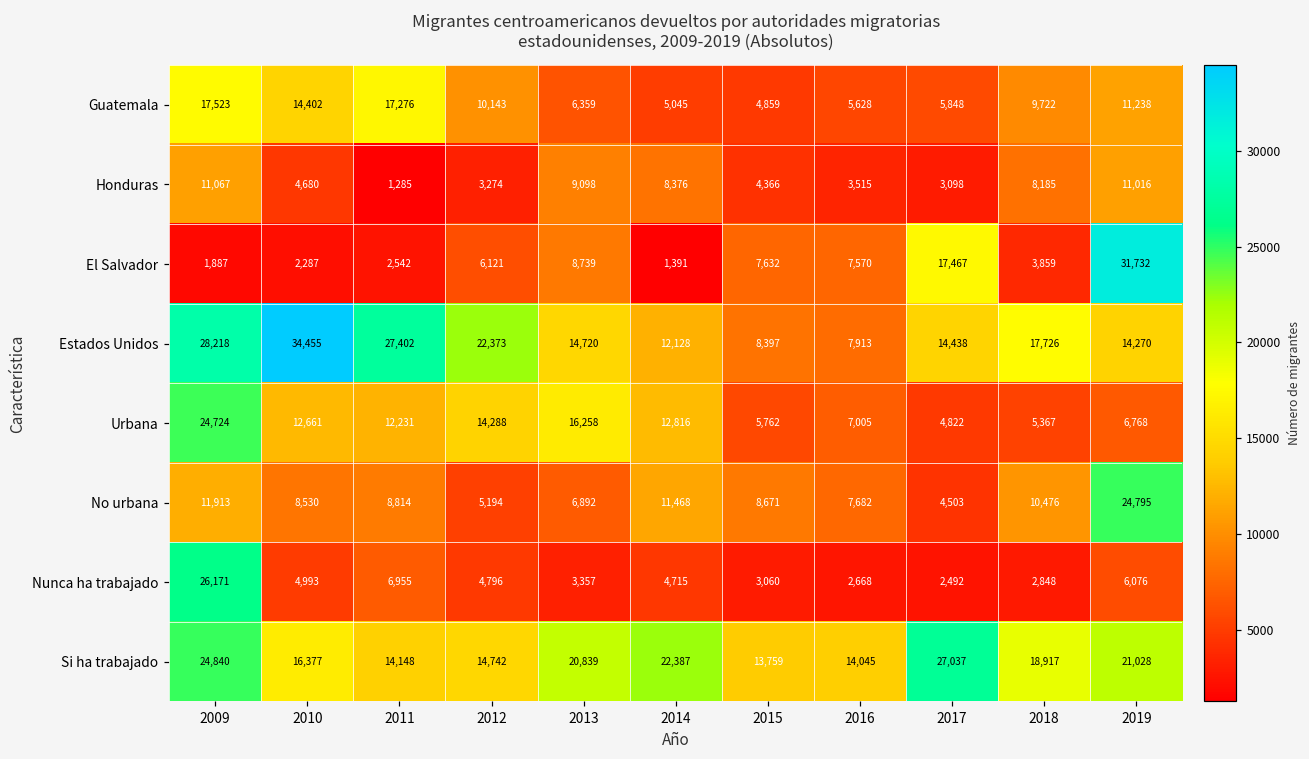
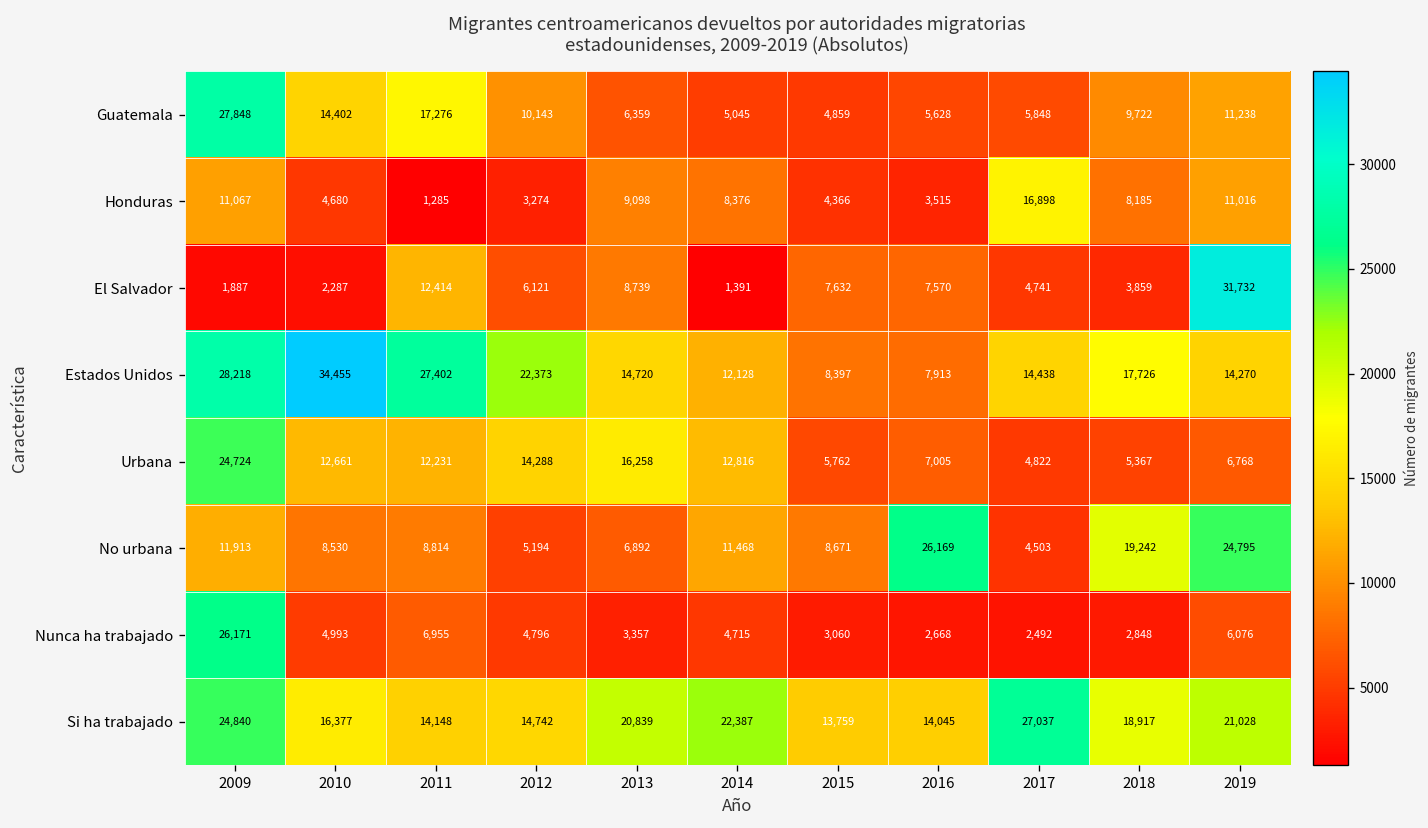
Guatemala, 2009: 17,523 -> 27,848
Honduras, 2017: 3,098 -> 16,898
El Salvador, 2011: 2,542 -> 12,414
El Salvador, 2017: 17,467 -> 4,741
No urbana, 2016: 7,682 -> 26,169
No urbana, 2018: 10,476 -> 19,242
